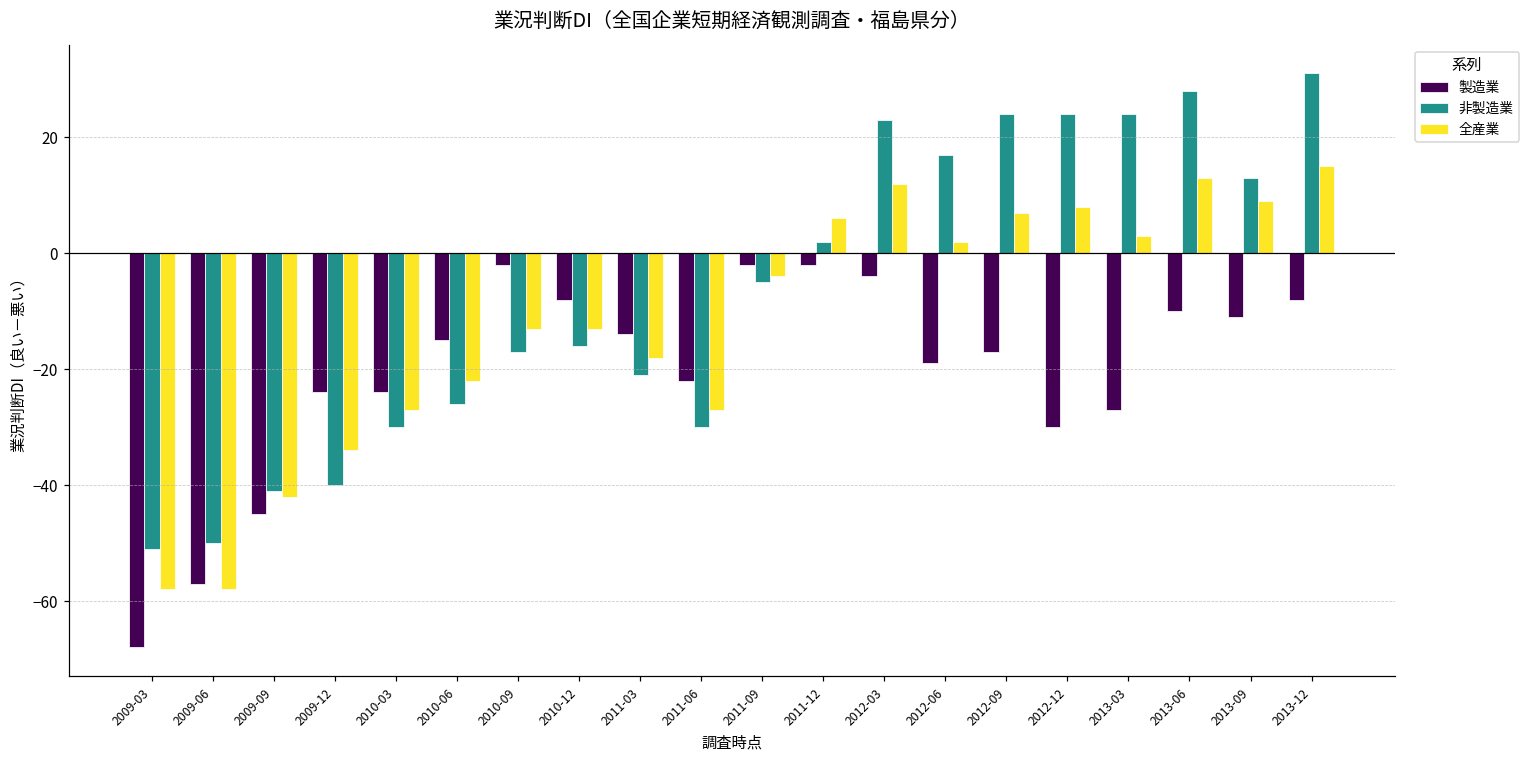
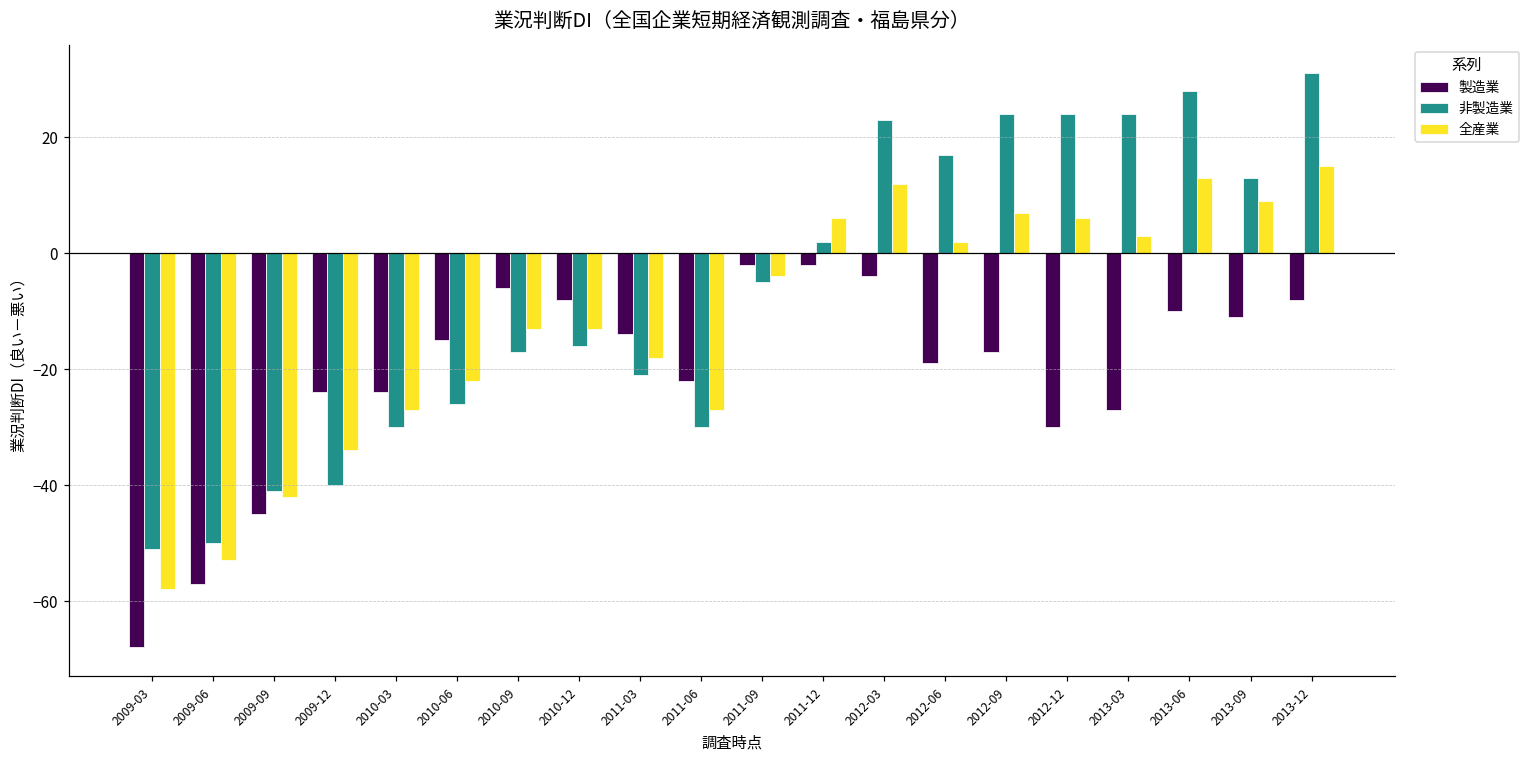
全産業, 2009-06: -58 -> -53
製造業, 2010-09: -2 -> -6
全産業, 2012-12: 8 -> 6
